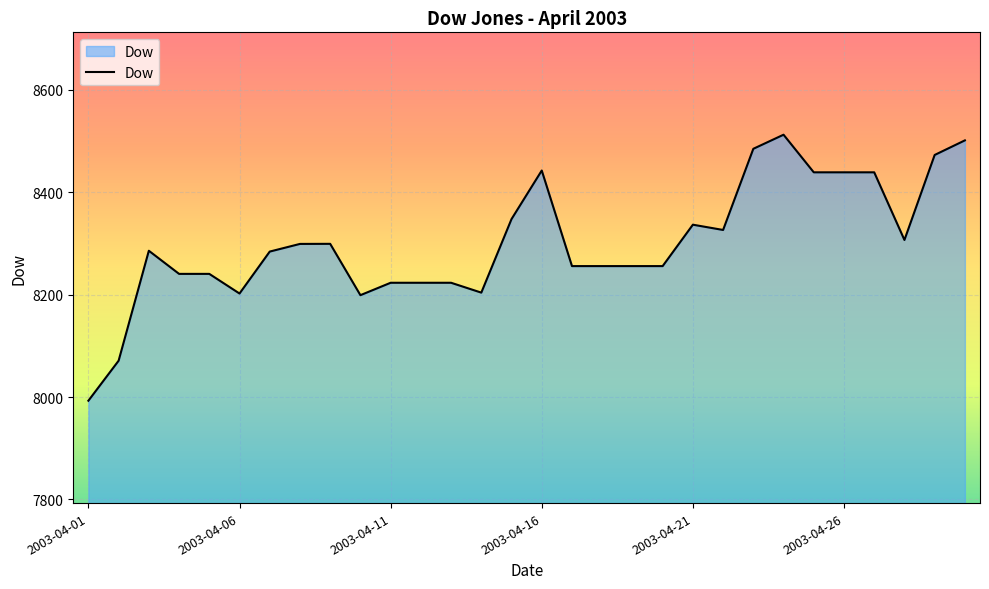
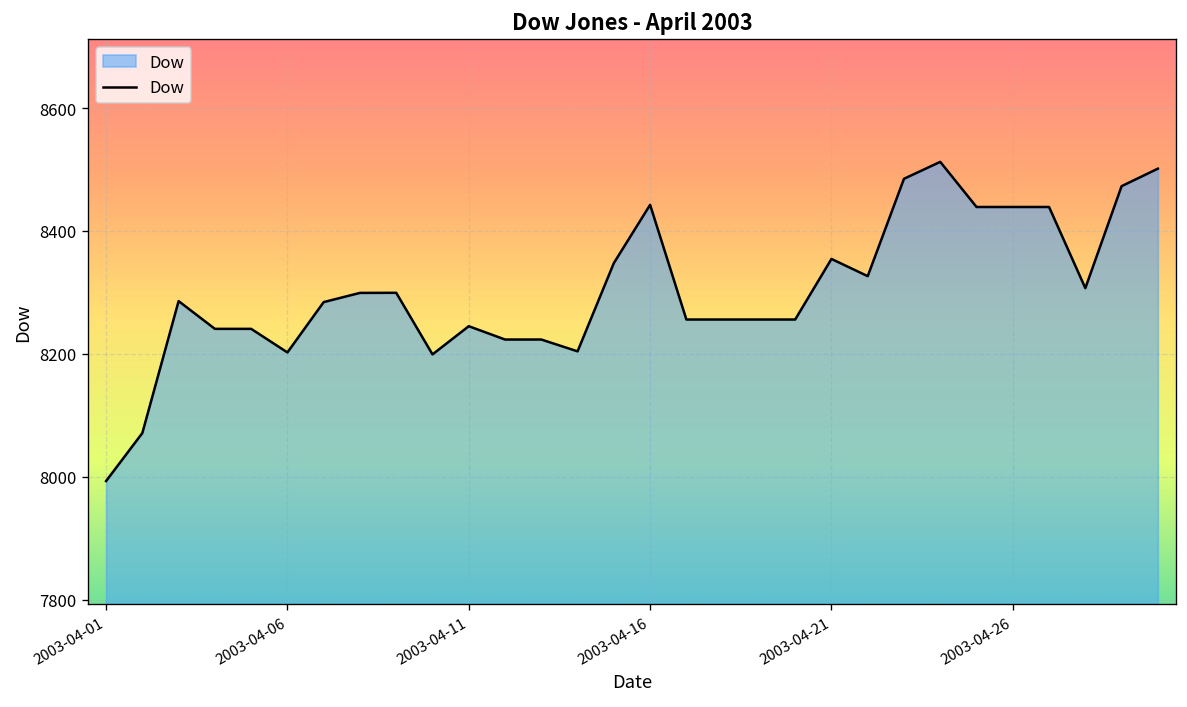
2003-04-11: 8220 -> 8240
2003-04-21: 8340 -> 8350
